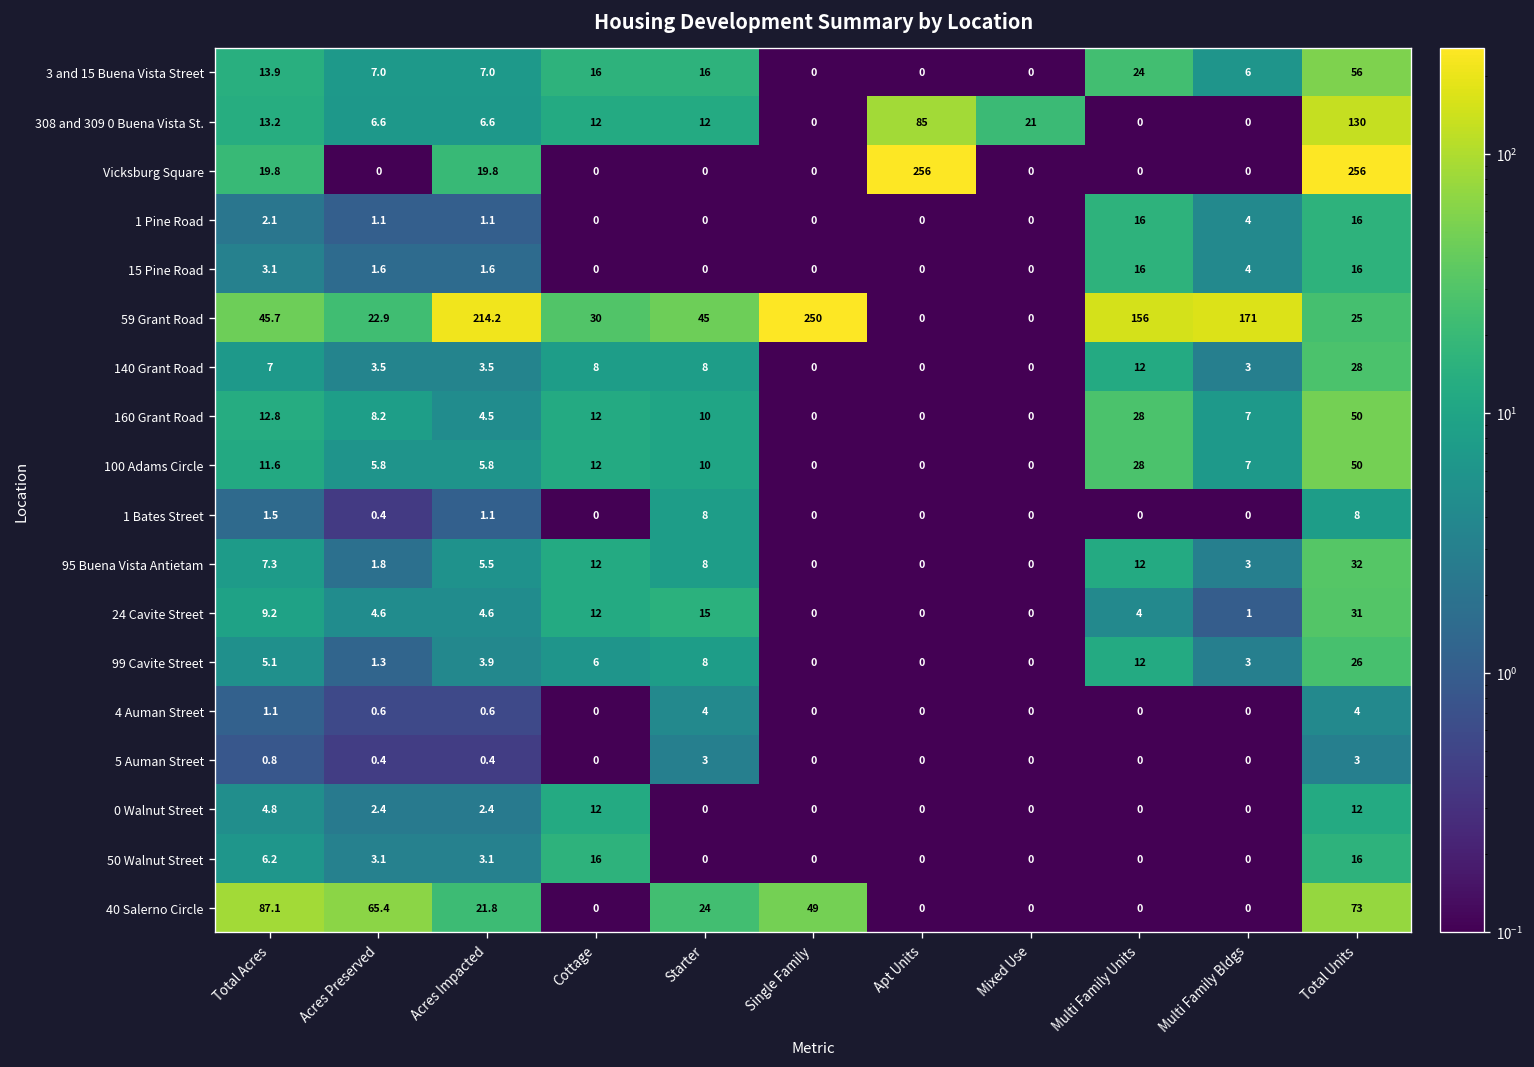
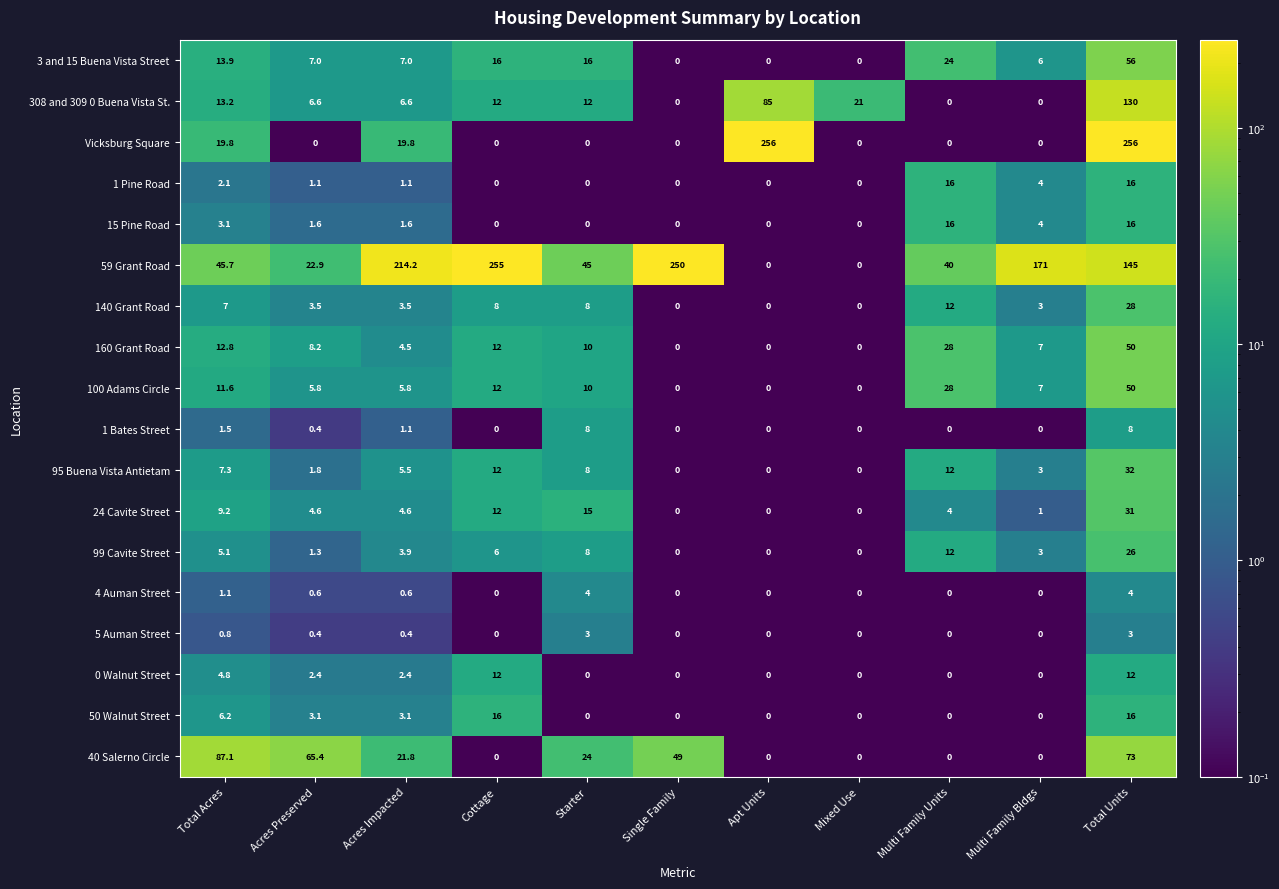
59 Grant Road, Cottage: 30 -> 255
59 Grant Road, Multi Family Units: 156 -> 40
59 Grant Road, Total Units: 25 -> 145
